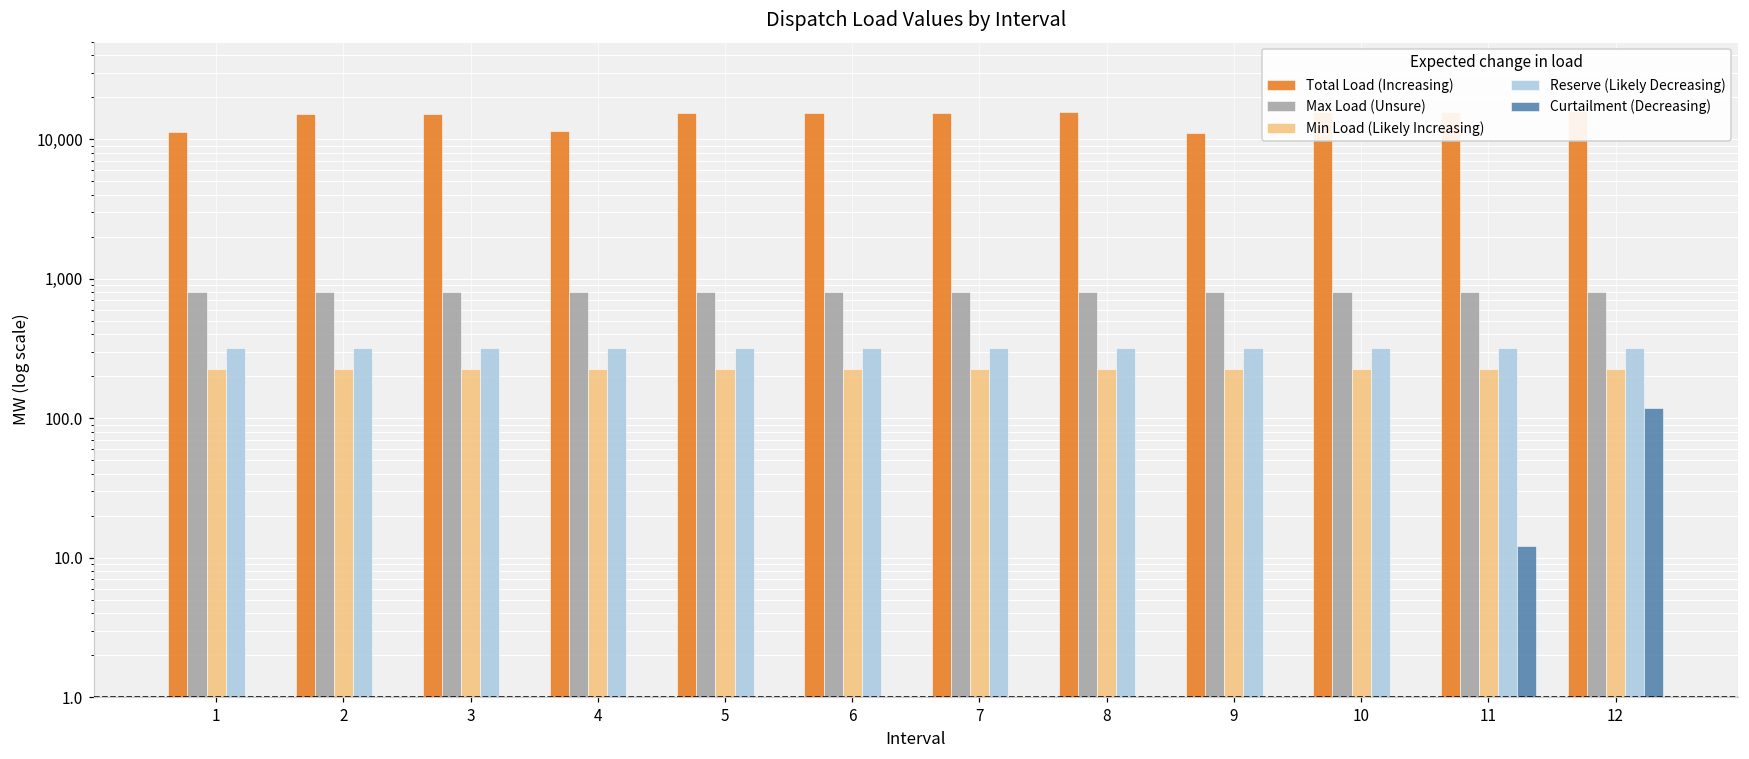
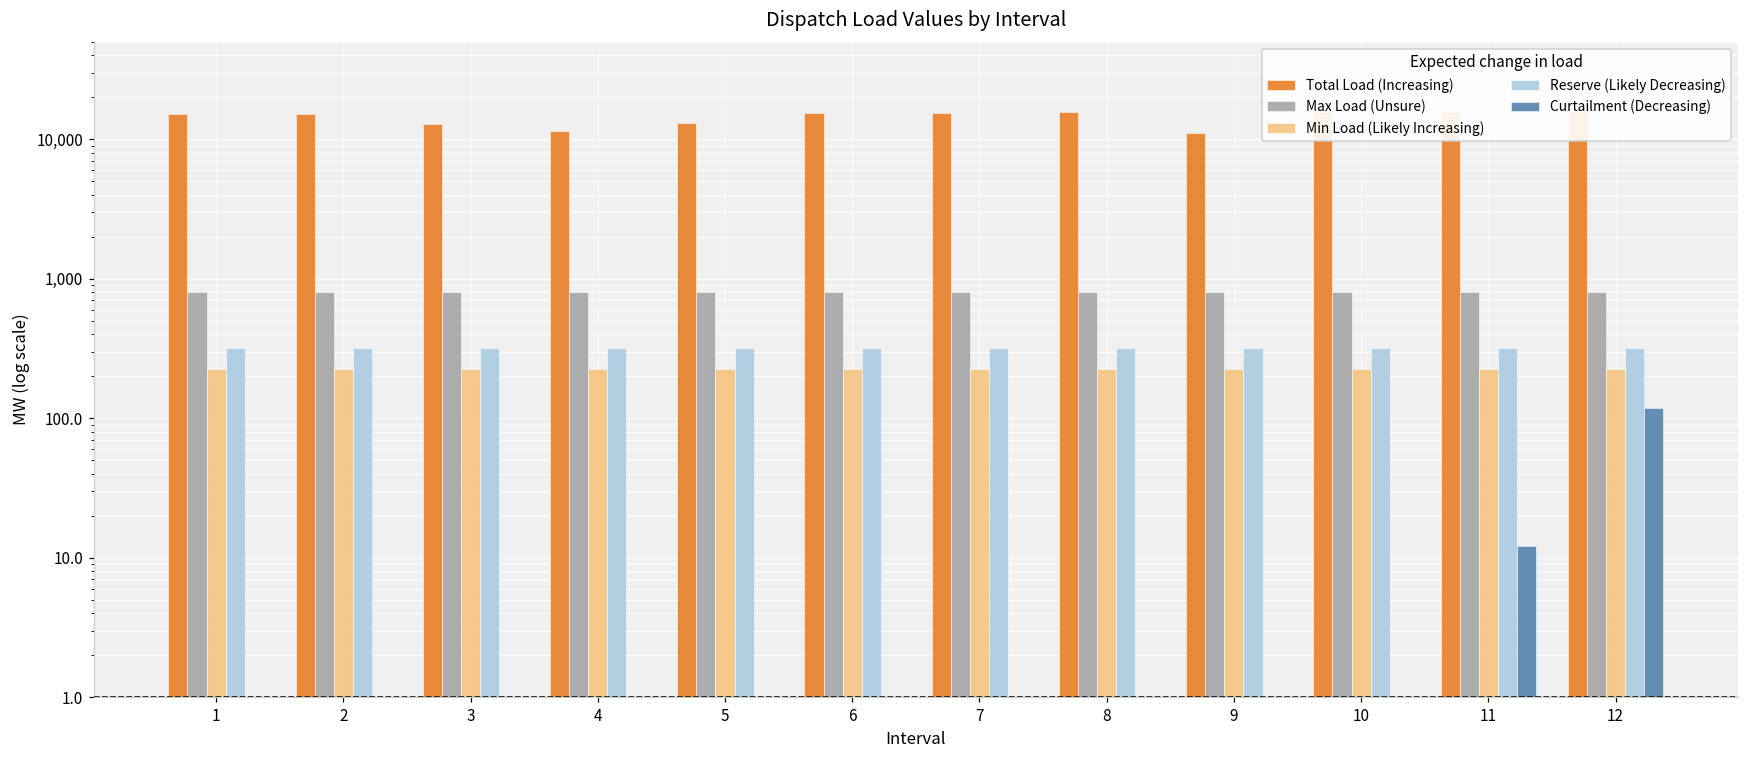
Total Load (Increasing), 1: 11,000 -> 15,000
Total Load (Increasing), 3: 15,000 -> 13,000
Total Load (Increasing), 5: 15,000 -> 13,000
